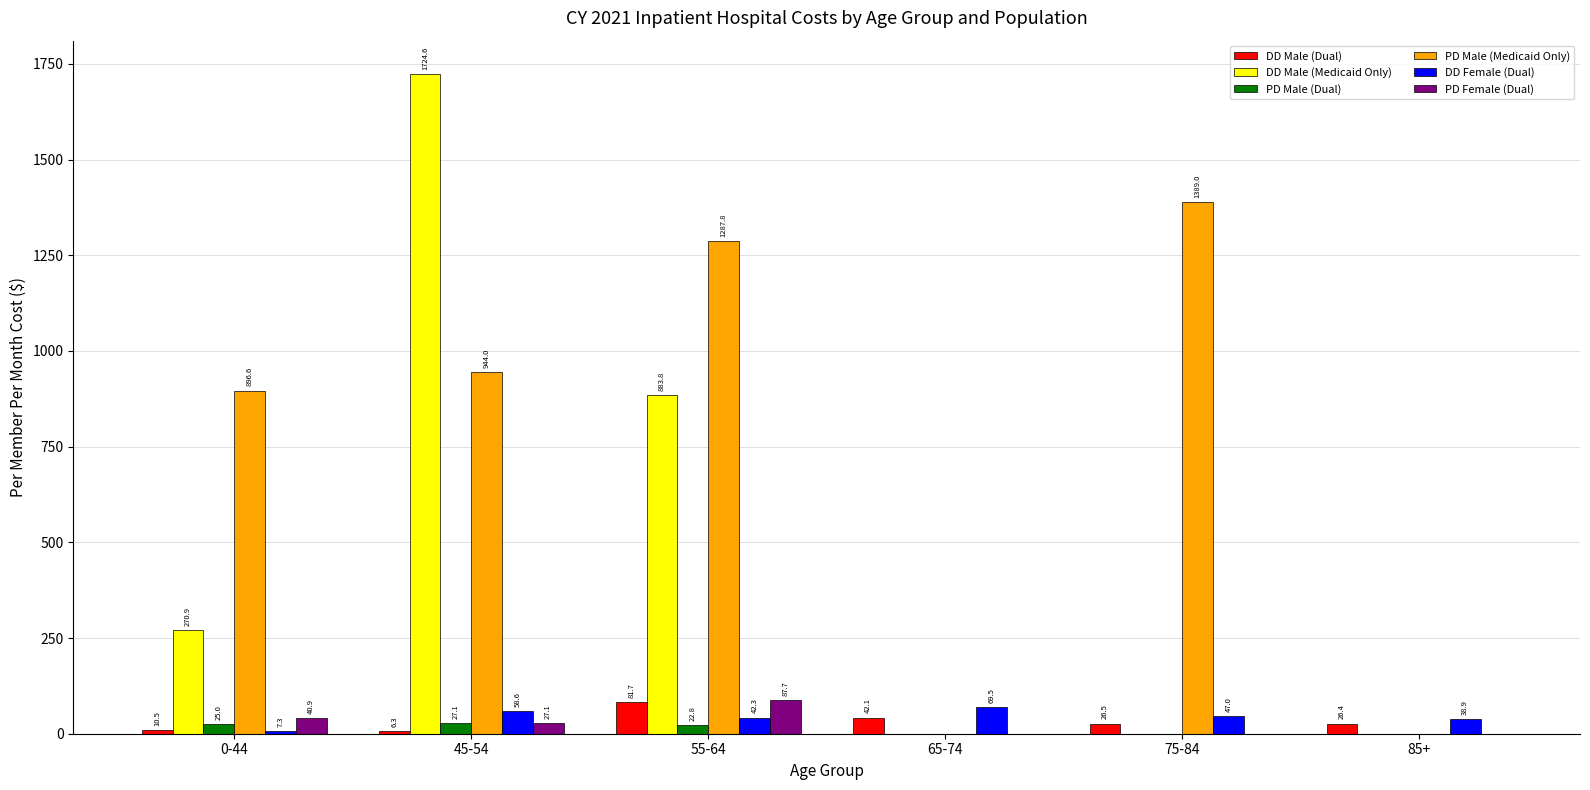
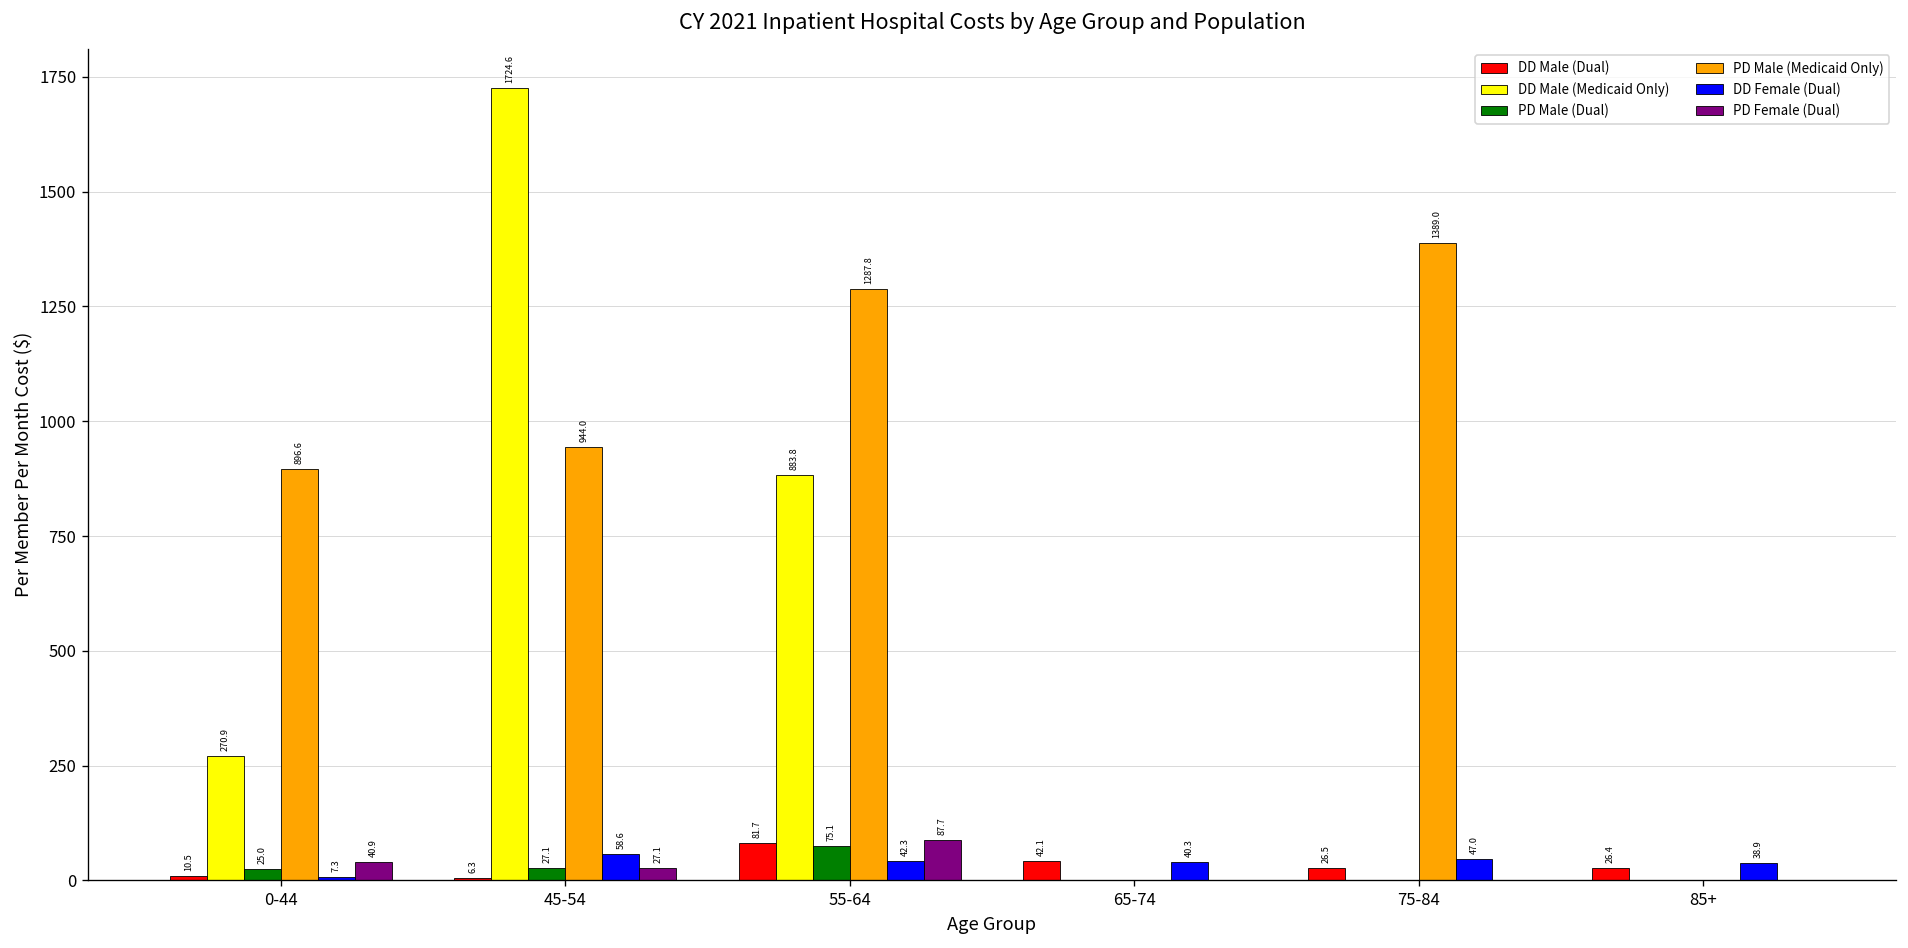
PD Male (Dual), 55-64: 22.8 -> 75.1
DD Female (Dual), 65-74: 69.5 -> 40.3
